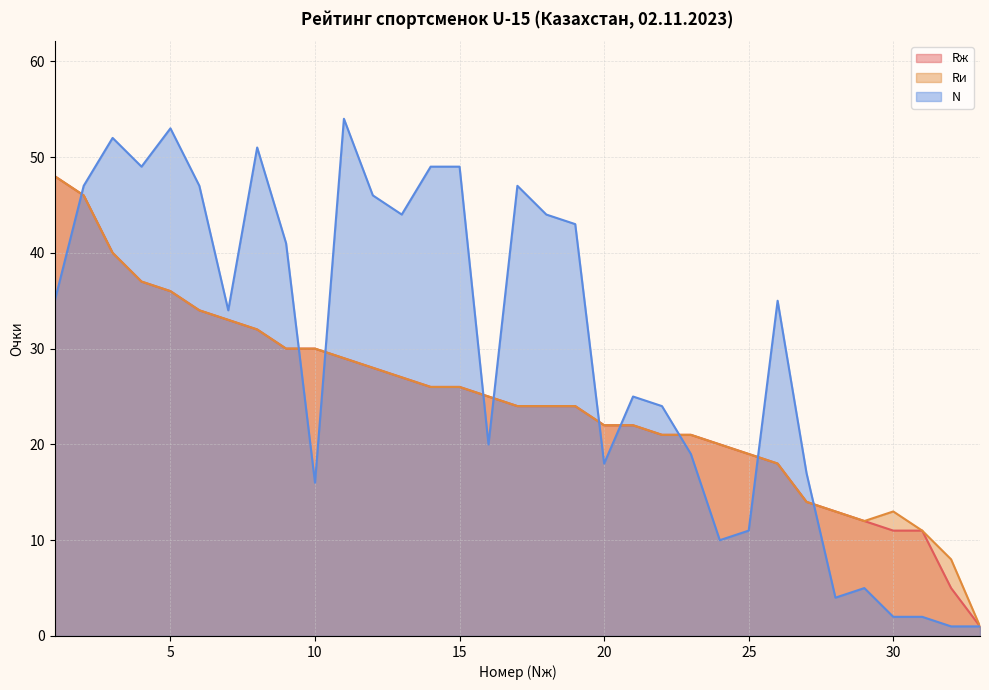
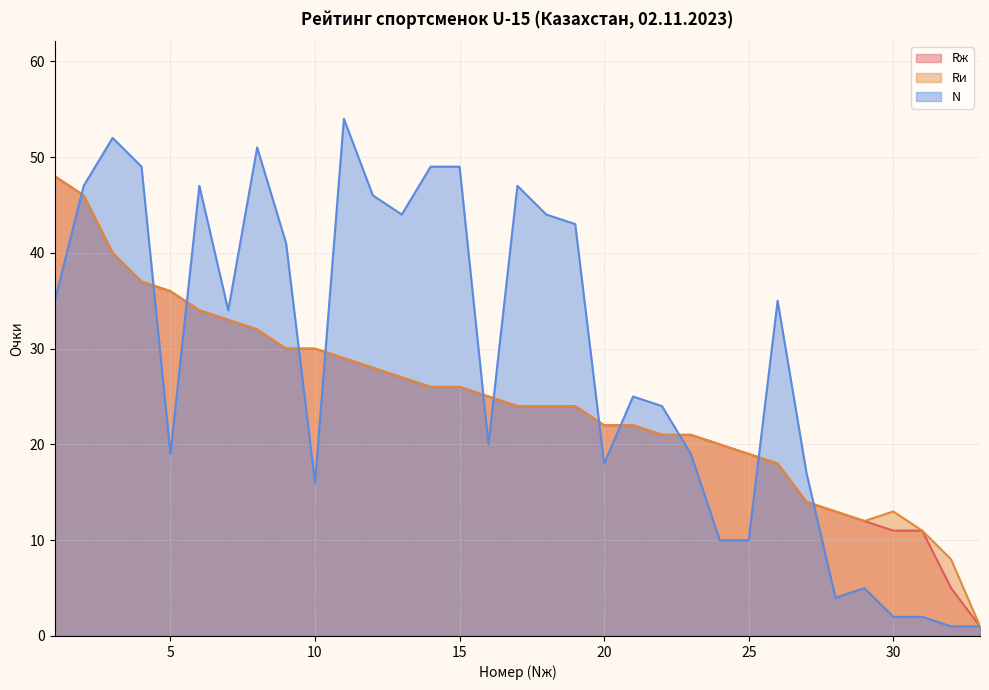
N, 5: 53 -> 19
N, 25: 11 -> 10
